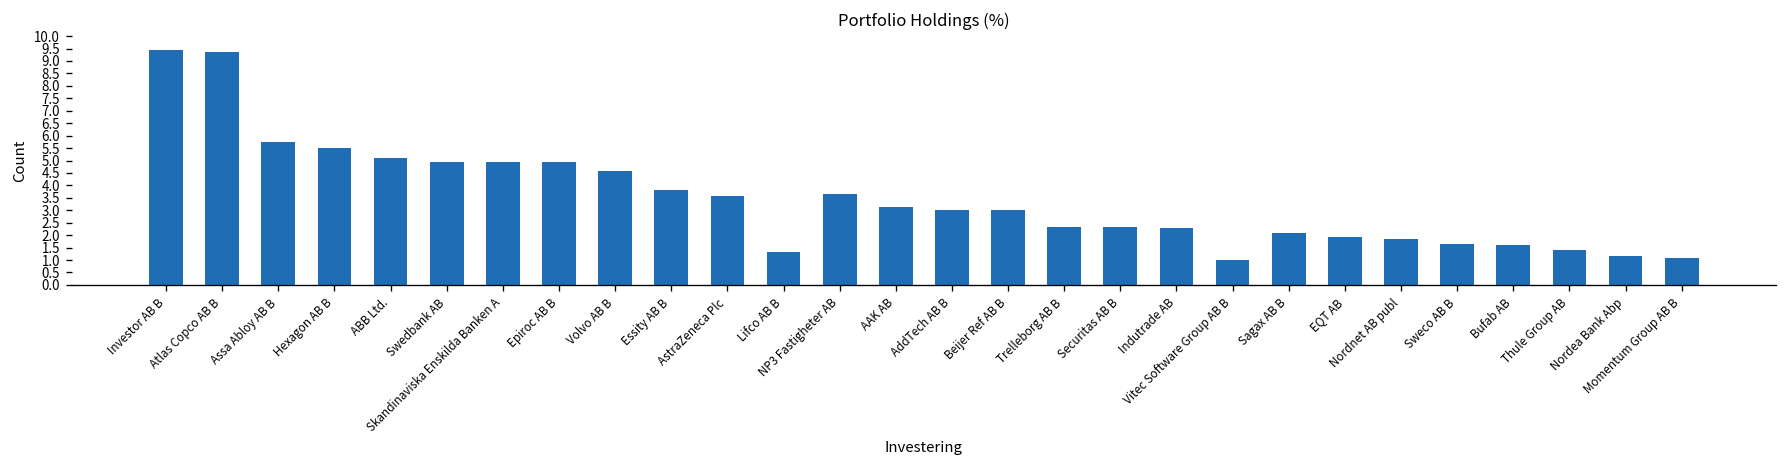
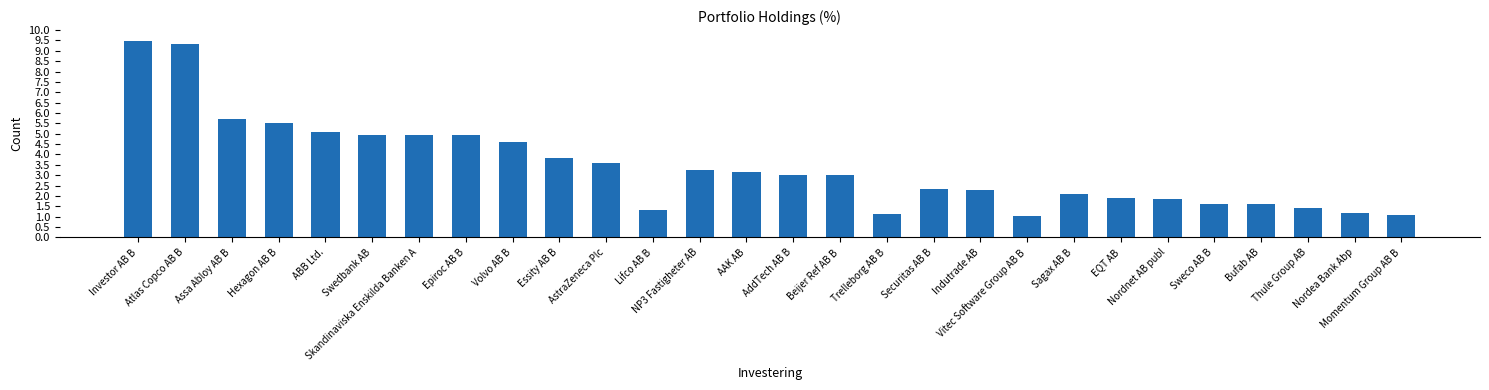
NP3 Fastigheter AB: 3.7 -> 3.3
Trelleborg AB B: 2.3 -> 1.1
